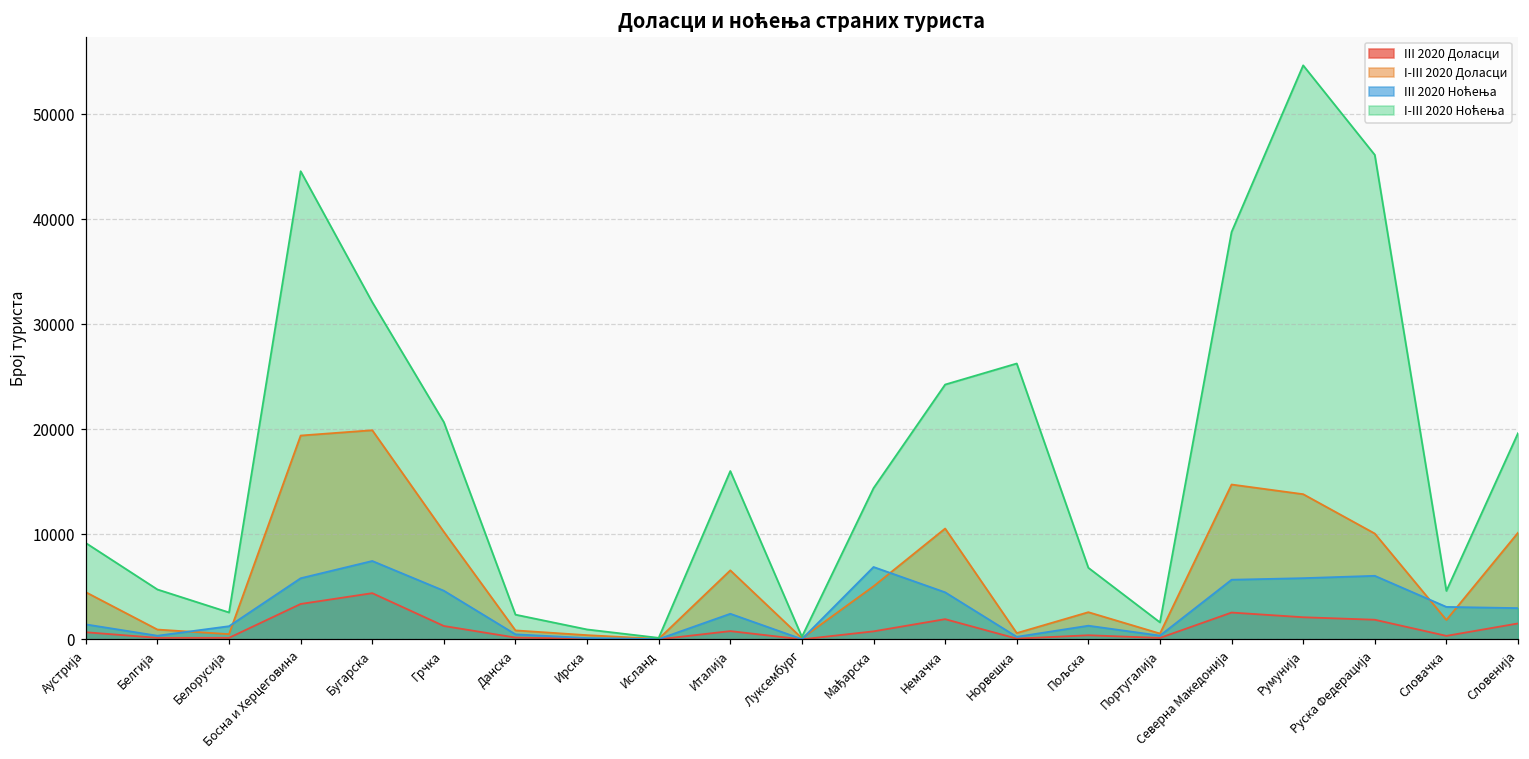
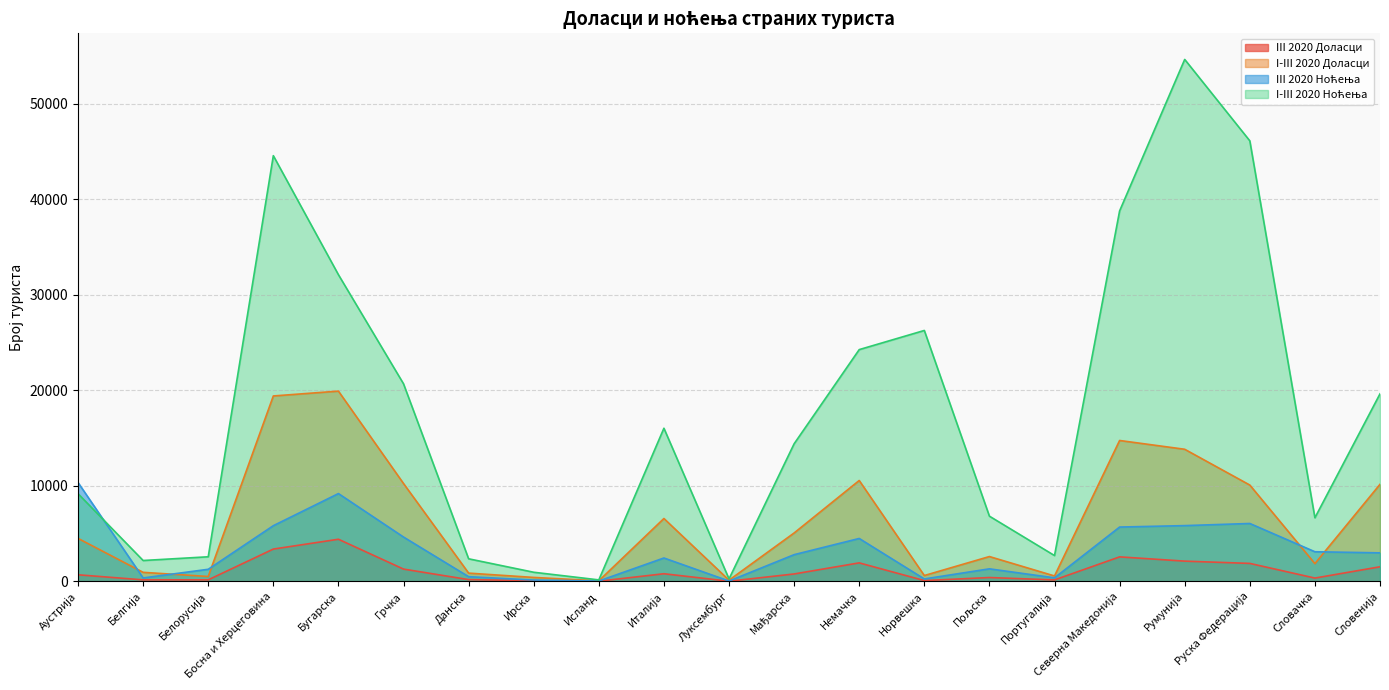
III 2020 Ноћења, Аустрија: 1000 -> 10000
I-III 2020 Ноћења, Белгија: 5000 -> 2000
III 2020 Ноћења, Бугарска: 7000 -> 9000
III 2020 Ноћења, Мађарска: 7000 -> 3000
I-III 2020 Ноћења, Португалија: 2000 -> 3000
I-III 2020 Ноћења, Словачка: 5000 -> 7000
